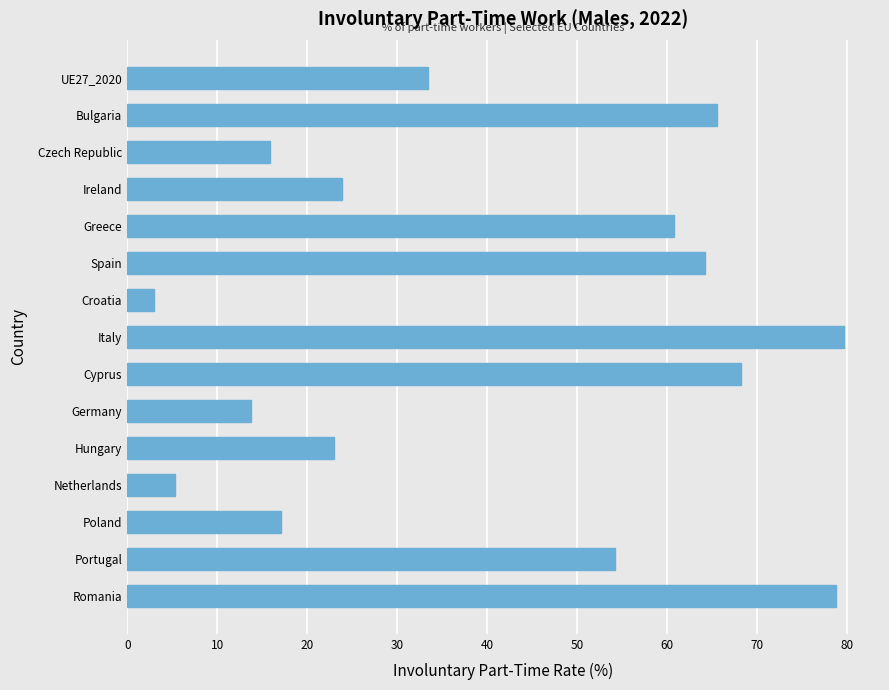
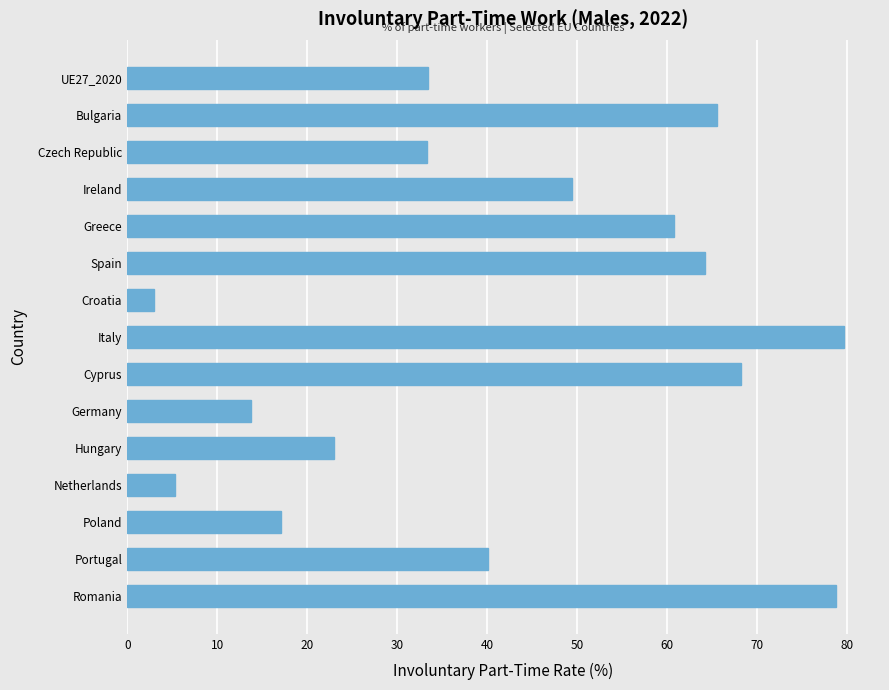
Czech Republic: 16 -> 33
Ireland: 24 -> 49
Portugal: 54 -> 40
